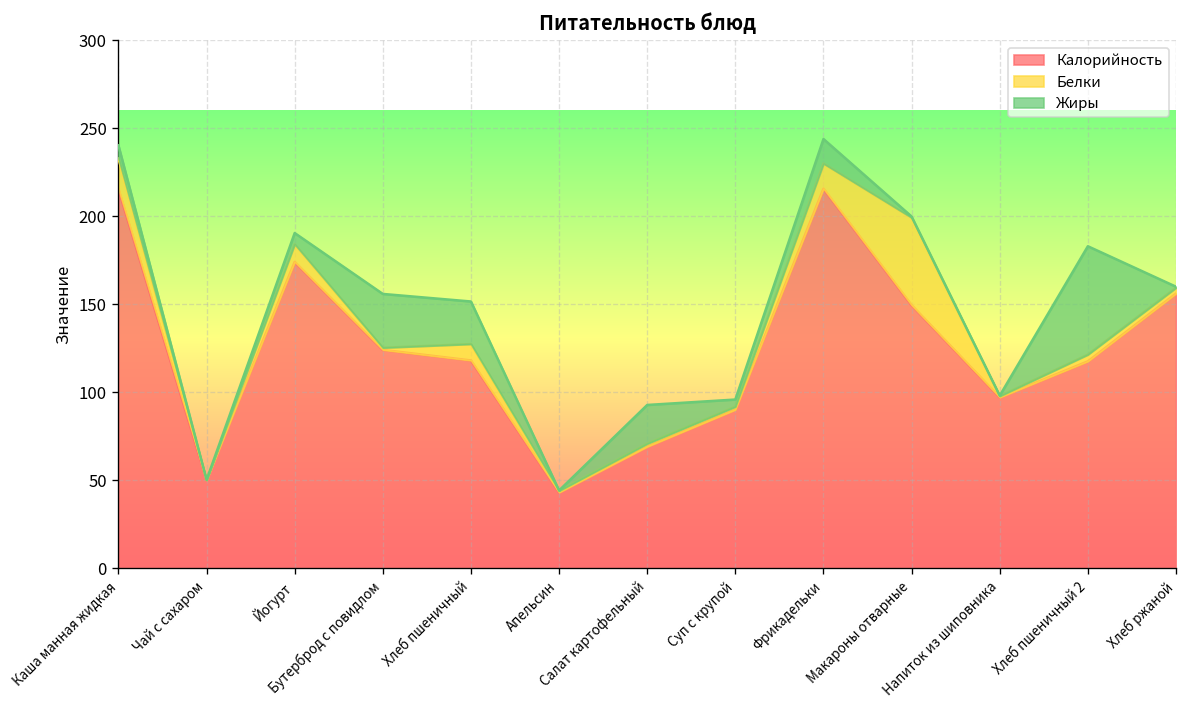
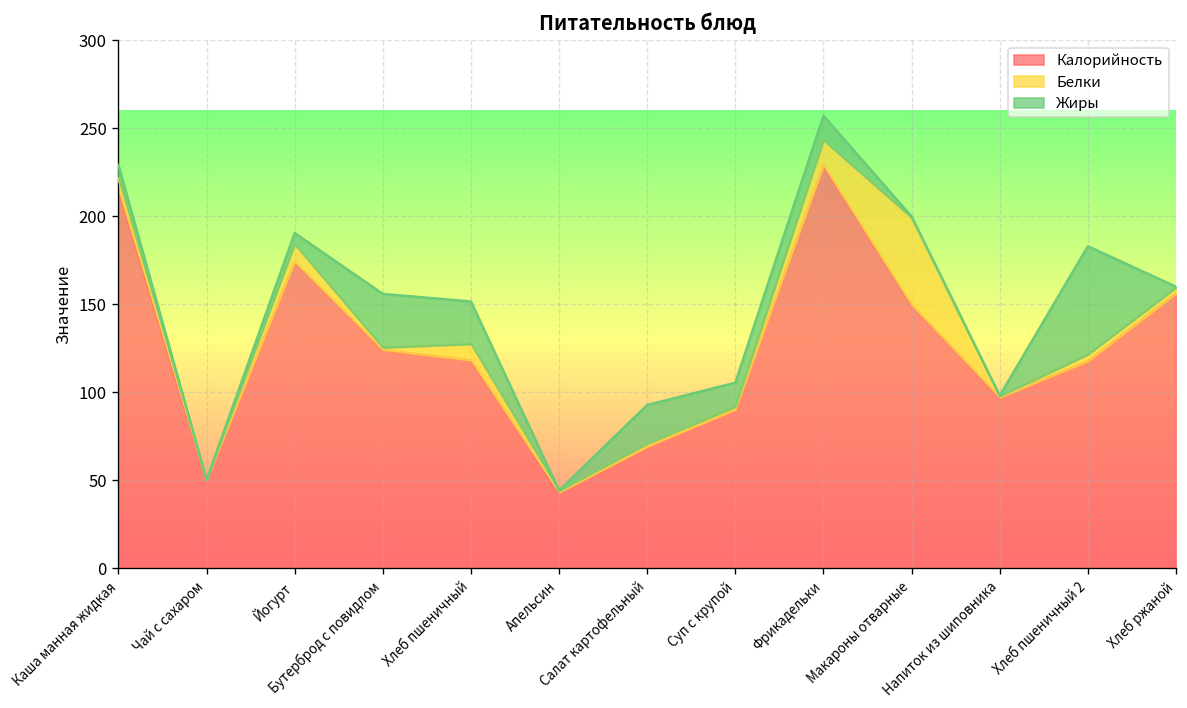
Белки, Каша манная жидкая: 17 -> 6
Жиры, Суп с крупой: 4 -> 14
Калорийность, Фрикадельки: 216 -> 229
